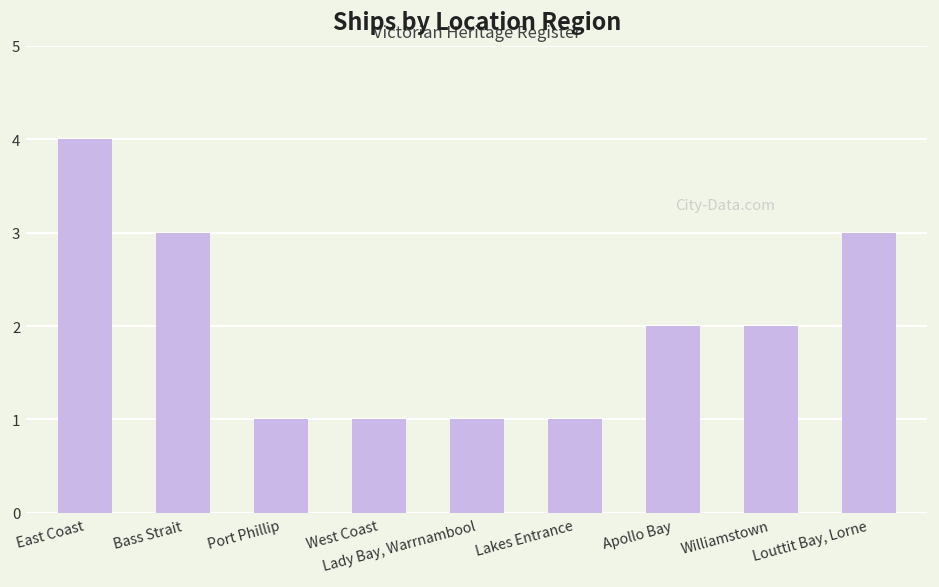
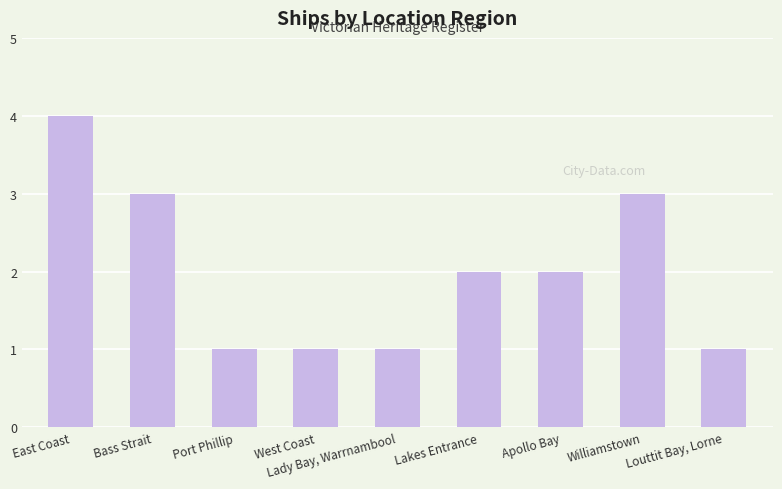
Lakes Entrance: 1 -> 2
Williamstown: 2 -> 3
Louttit Bay, Lorne: 3 -> 1
